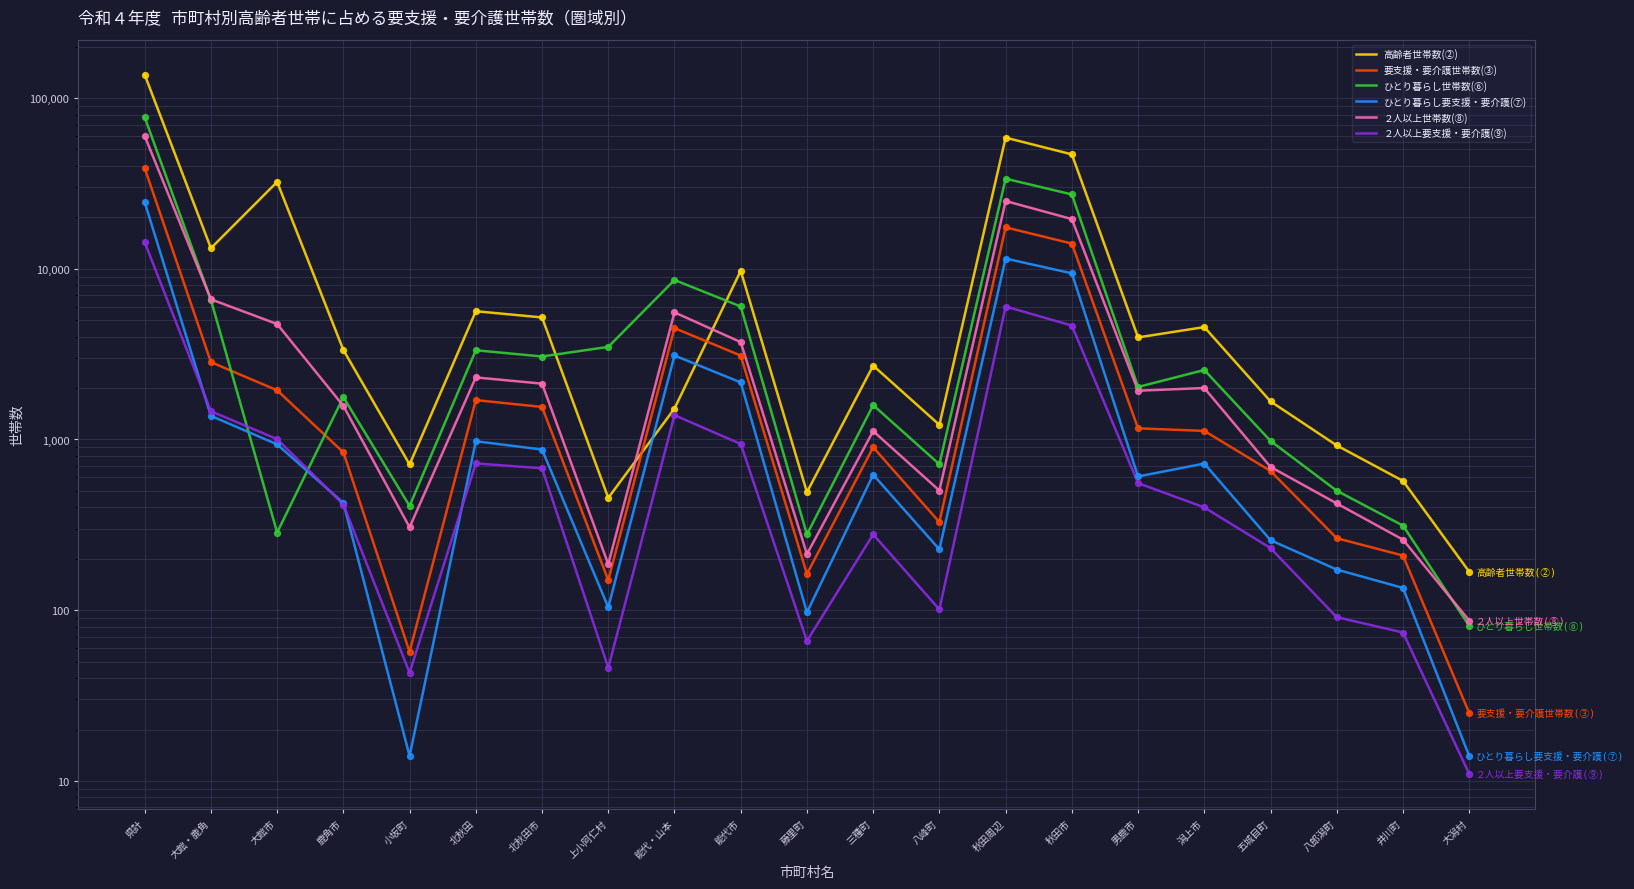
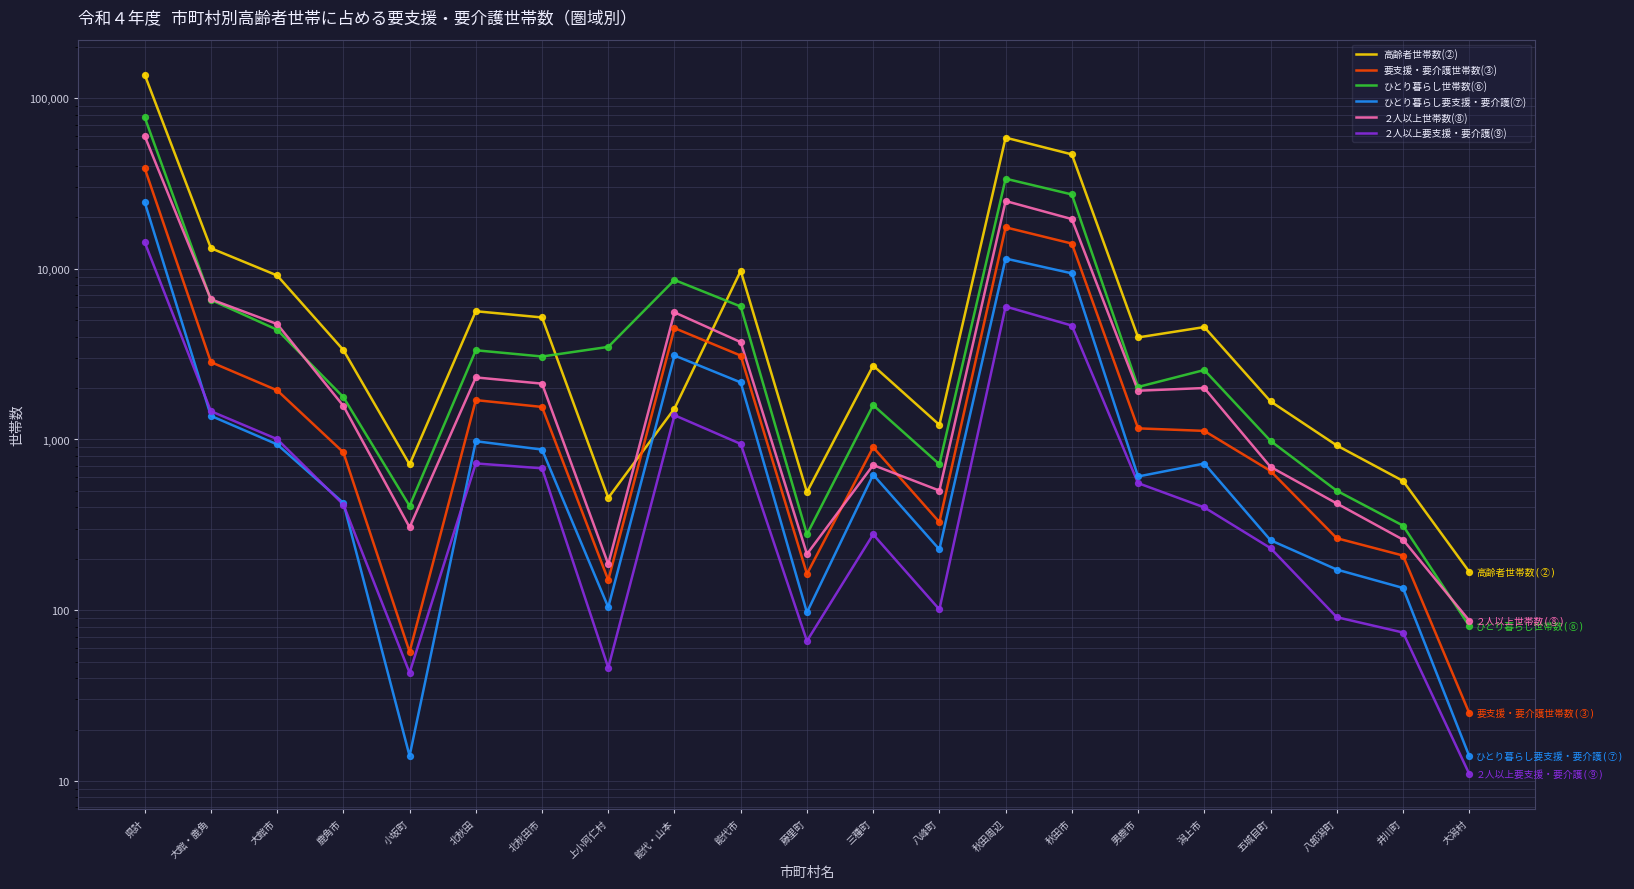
高齢者世帯数(②), 大館市: 32,000 -> 9,000
ひとり暮らし世帯数(⑥), 大館市: 290 -> 4,400
２人以上世帯数(⑧), 三種町: 1,100 -> 710
